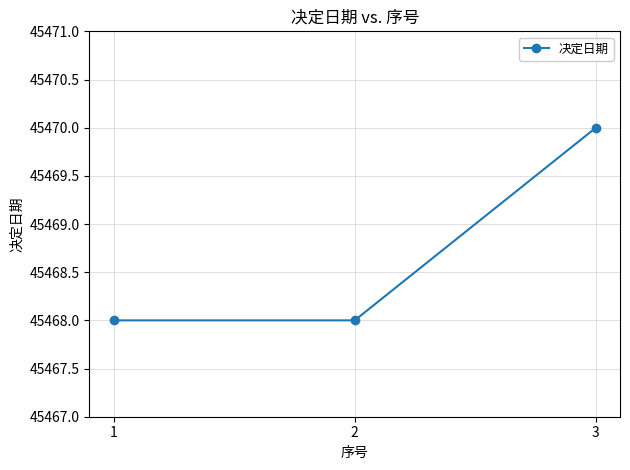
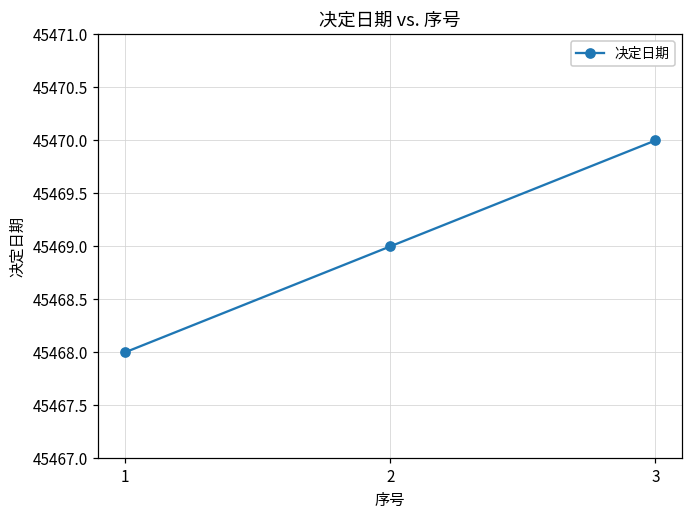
2: 45468 -> 45469
